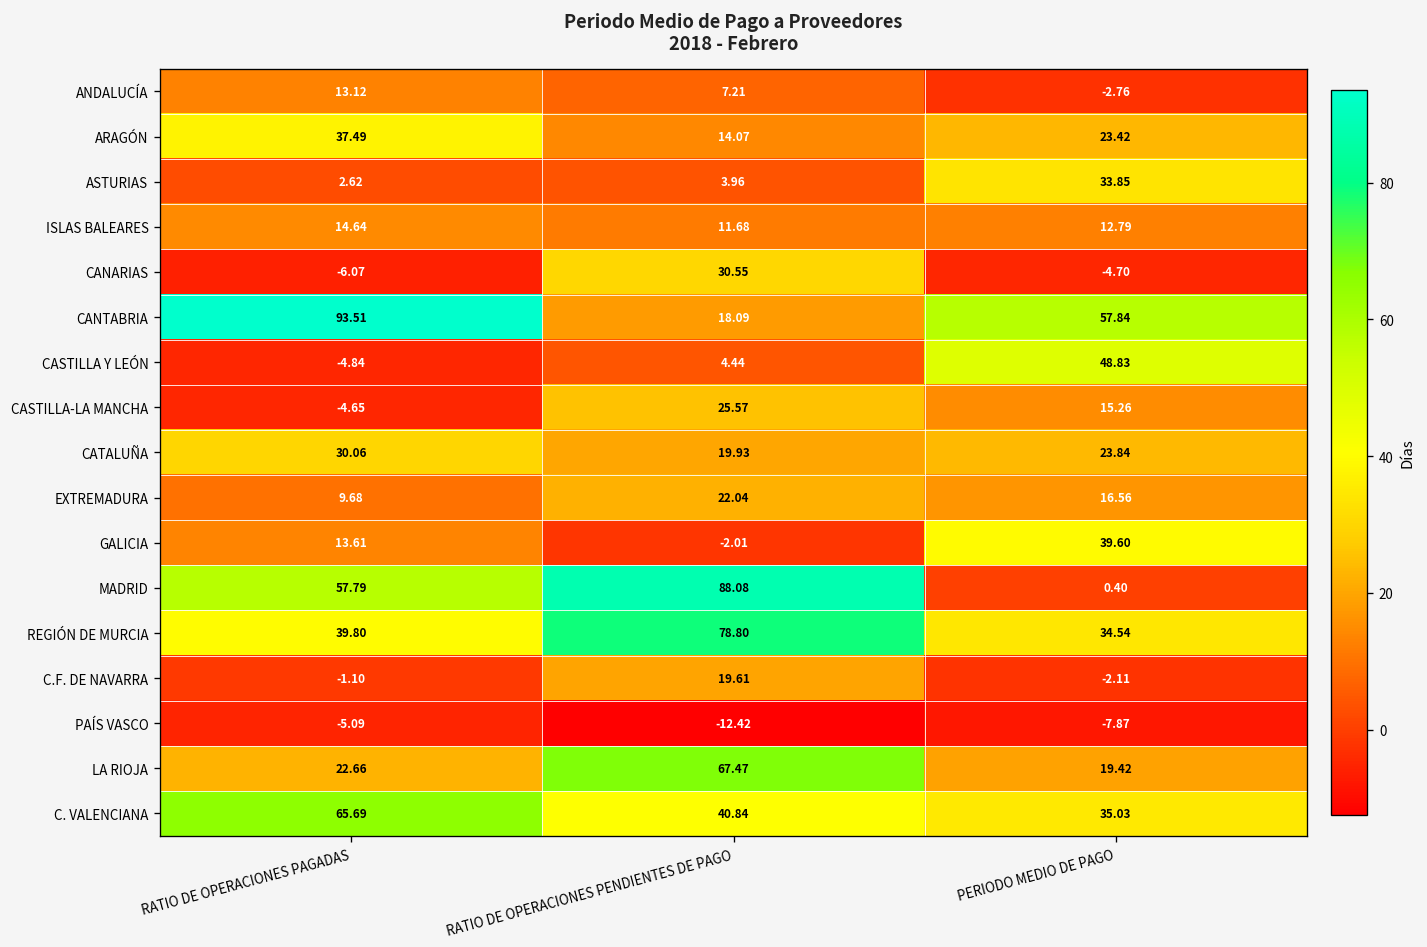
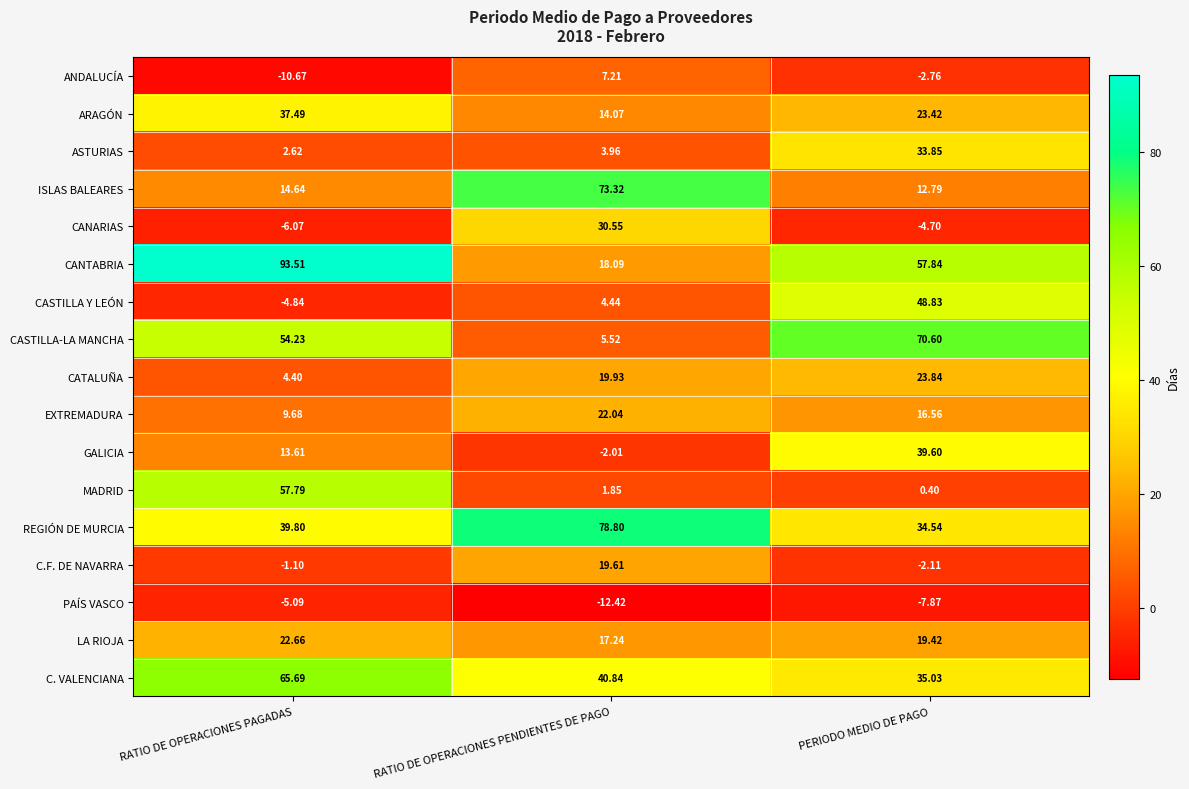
ANDALUCÍA, RATIO DE OPERACIONES PAGADAS: 13.12 -> -10.67
ISLAS BALEARES, RATIO DE OPERACIONES PENDIENTES DE PAGO: 11.68 -> 73.32
CASTILLA-LA MANCHA, RATIO DE OPERACIONES PAGADAS: -4.65 -> 54.23
CASTILLA-LA MANCHA, RATIO DE OPERACIONES PENDIENTES DE PAGO: 25.57 -> 5.52
CASTILLA-LA MANCHA, PERIODO MEDIO DE PAGO: 15.26 -> 70.60
CATALUÑA, RATIO DE OPERACIONES PAGADAS: 30.06 -> 4.40
MADRID, RATIO DE OPERACIONES PENDIENTES DE PAGO: 88.08 -> 1.85
LA RIOJA, RATIO DE OPERACIONES PENDIENTES DE PAGO: 67.47 -> 17.24
